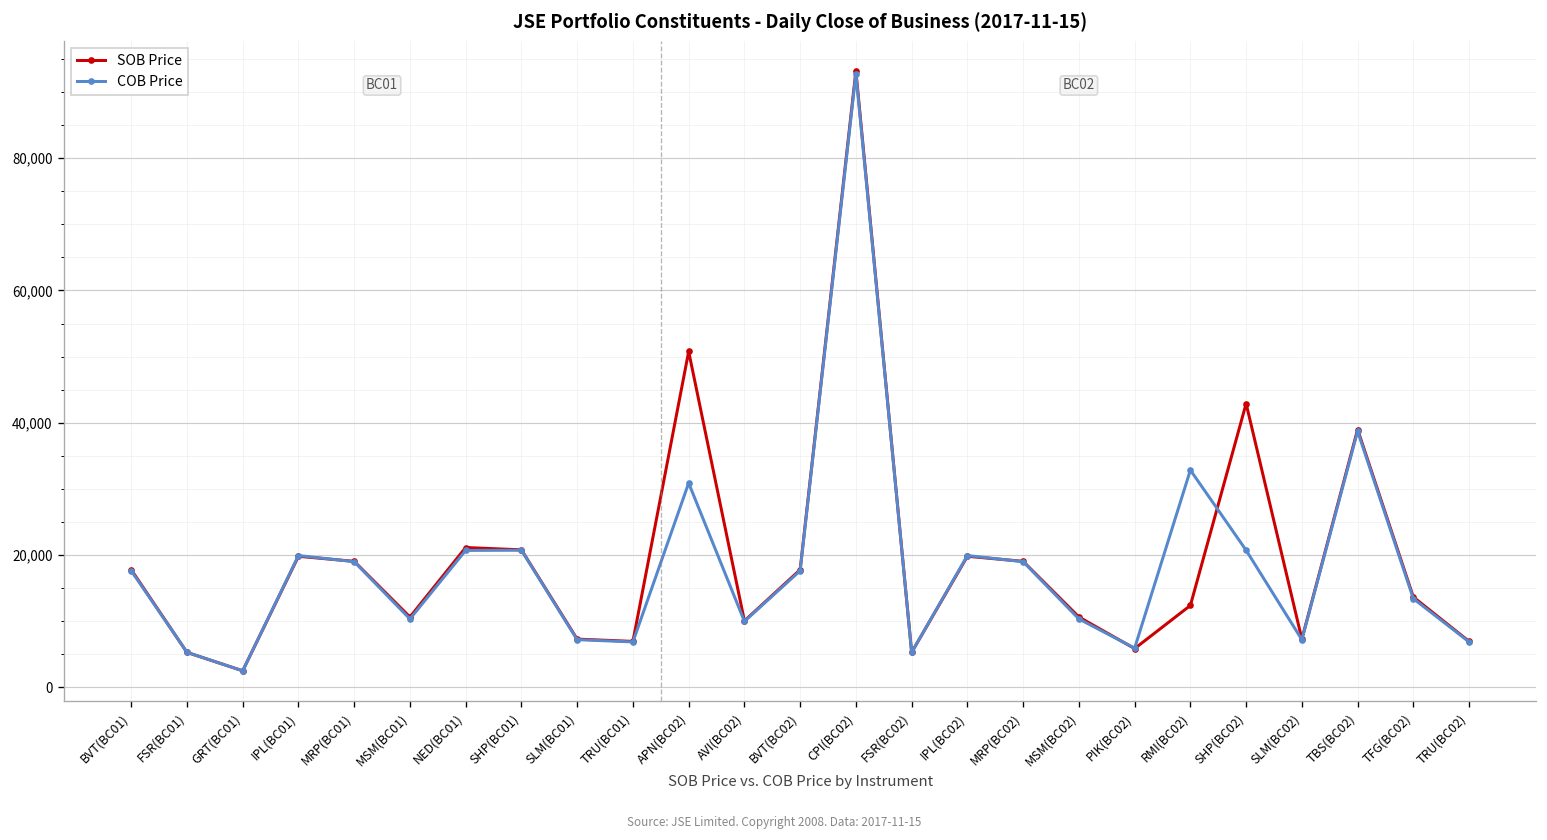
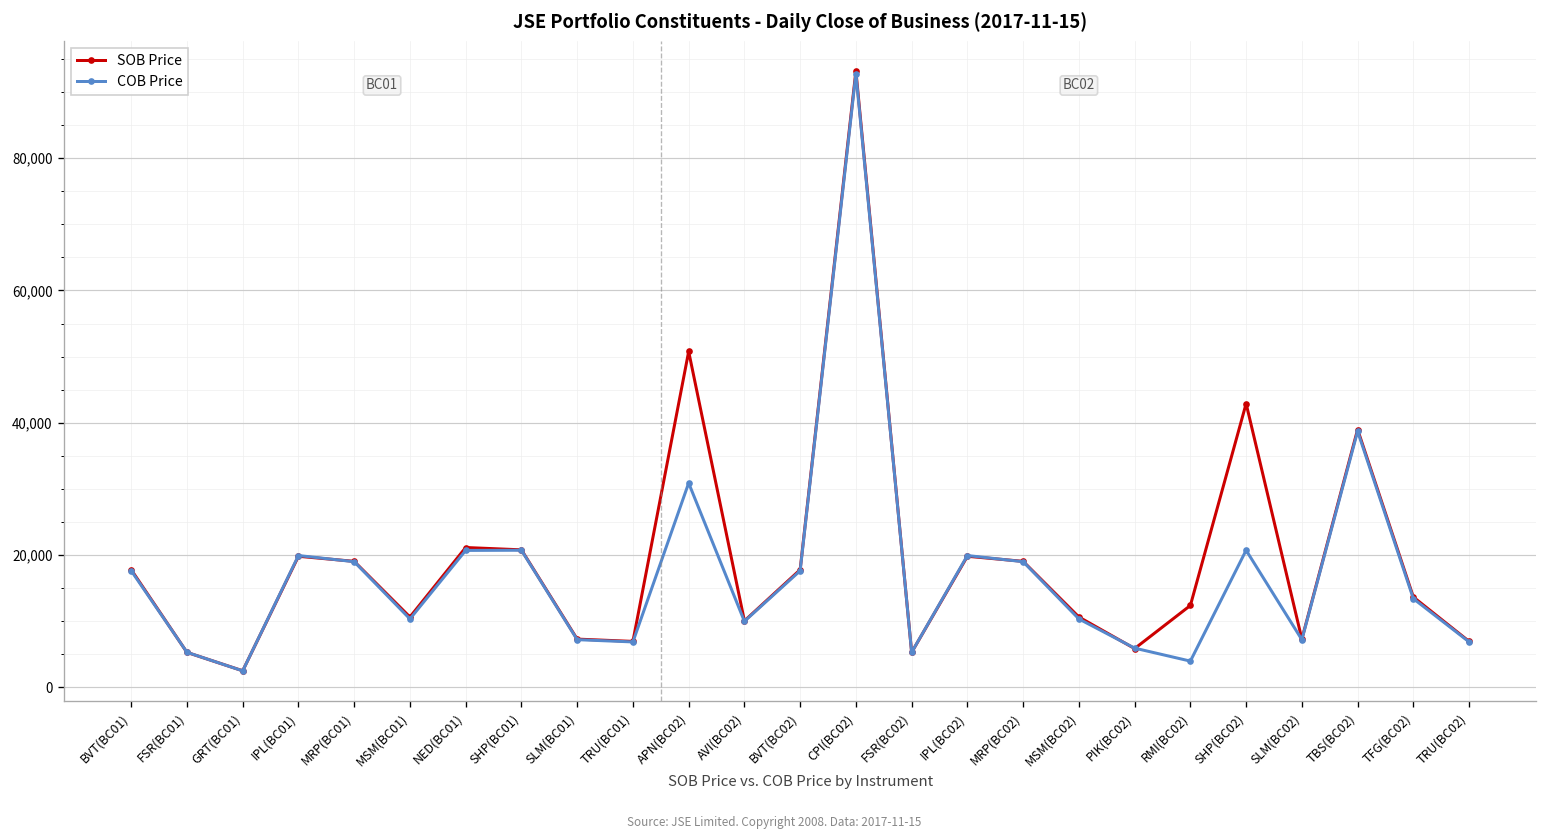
COB Price, RMI(BC02): 33,000 -> 4,000
